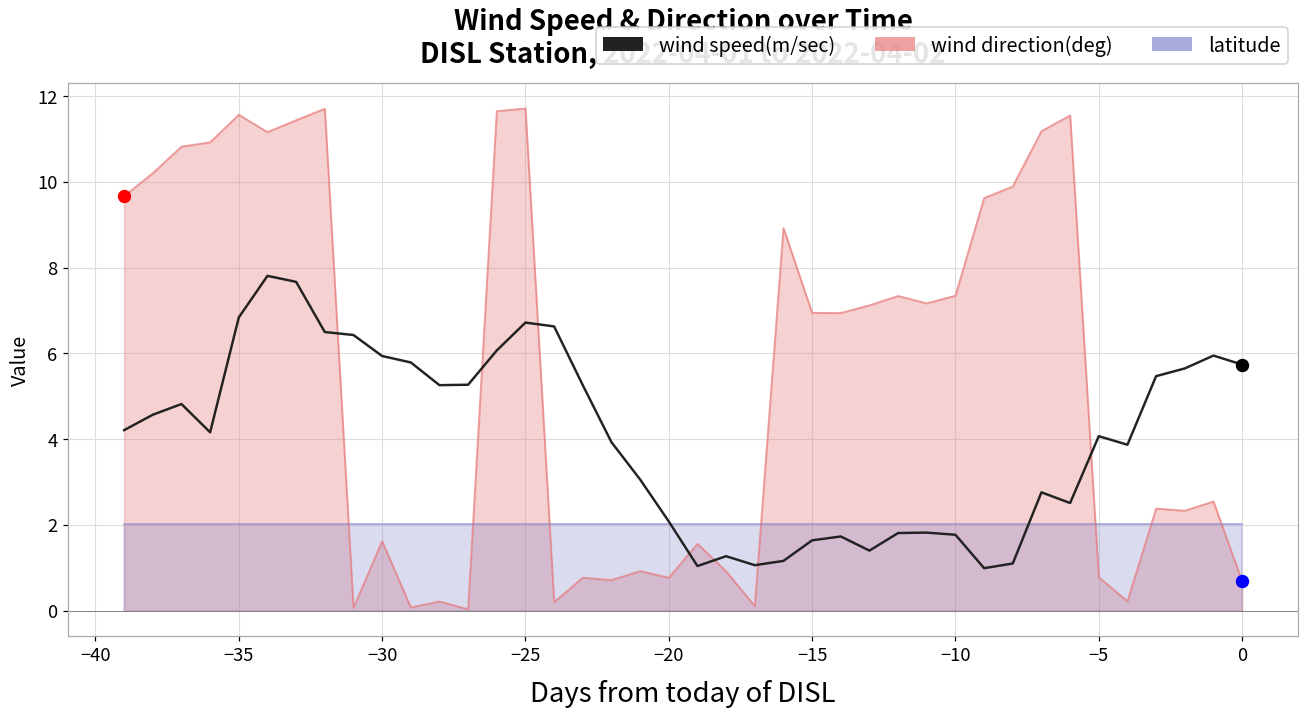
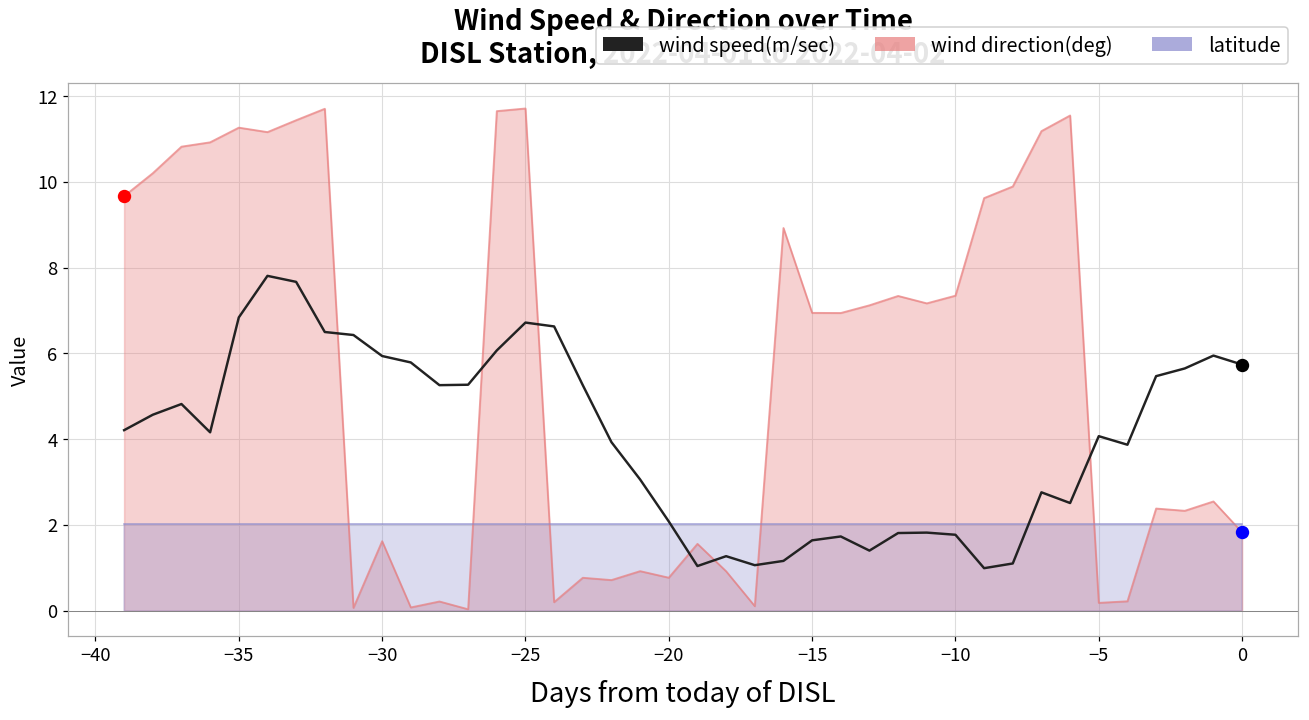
wind direction(deg), −35: 11.6 -> 11.3
wind direction(deg), −5: 0.8 -> 0.2
wind direction(deg), 0: 0.7 -> 1.8
